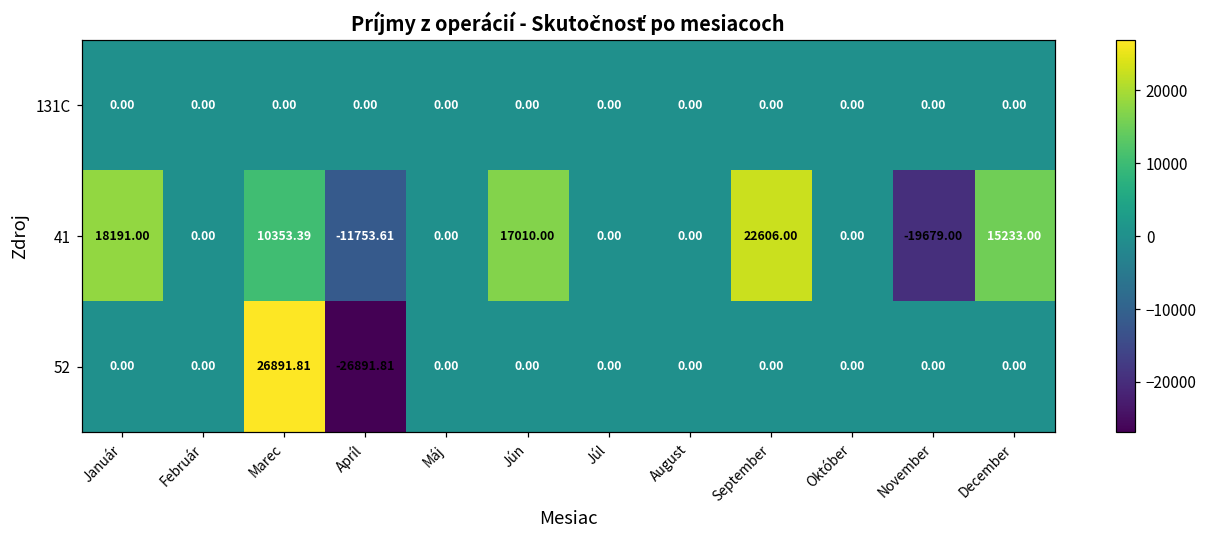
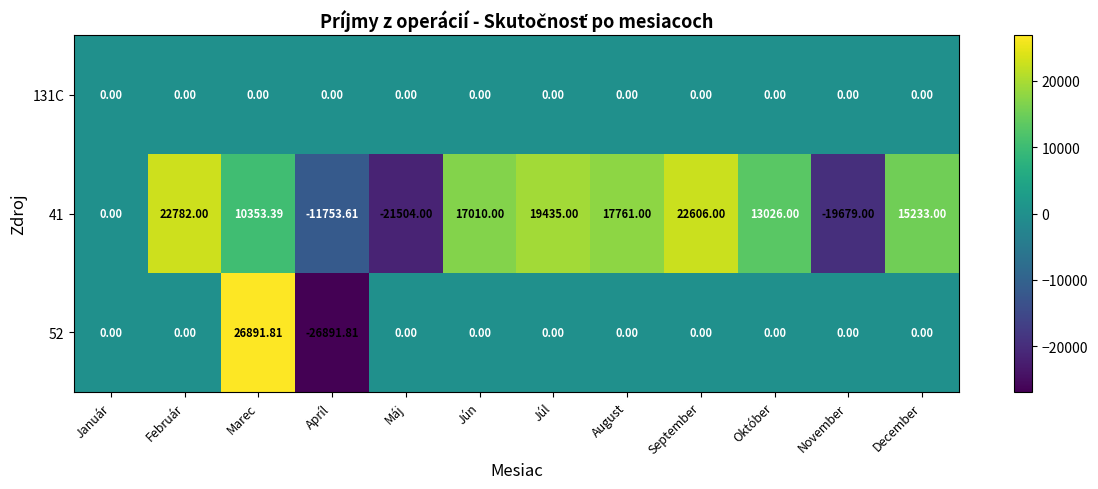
41, Január: 18191.00 -> 0.00
41, Február: 0.00 -> 22782.00
41, Máj: 0.00 -> -21504.00
41, Júl: 0.00 -> 19435.00
41, August: 0.00 -> 17761.00
41, Október: 0.00 -> 13026.00
